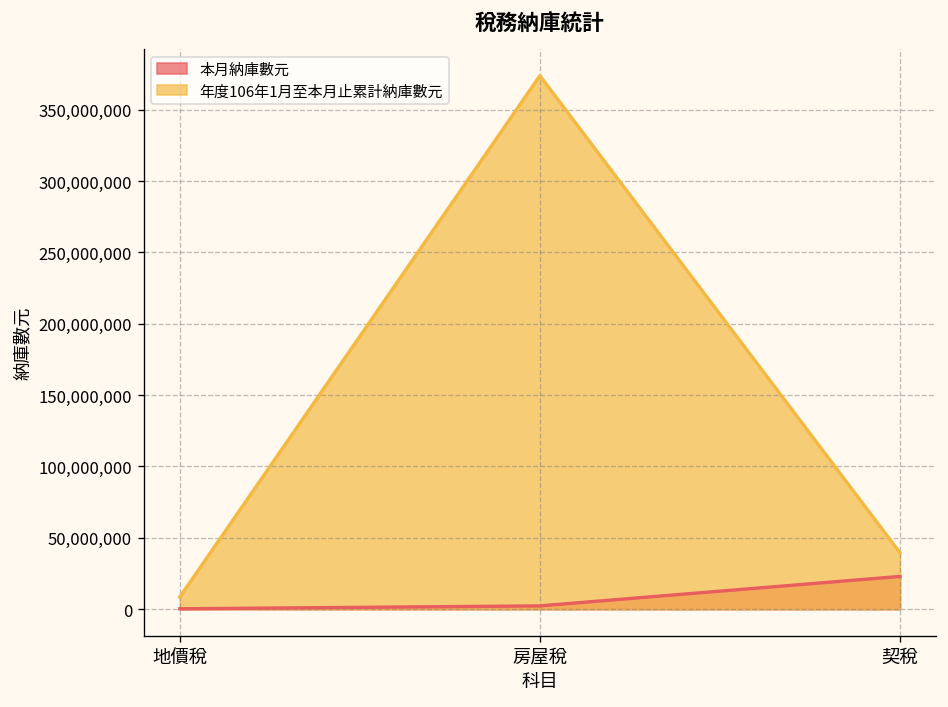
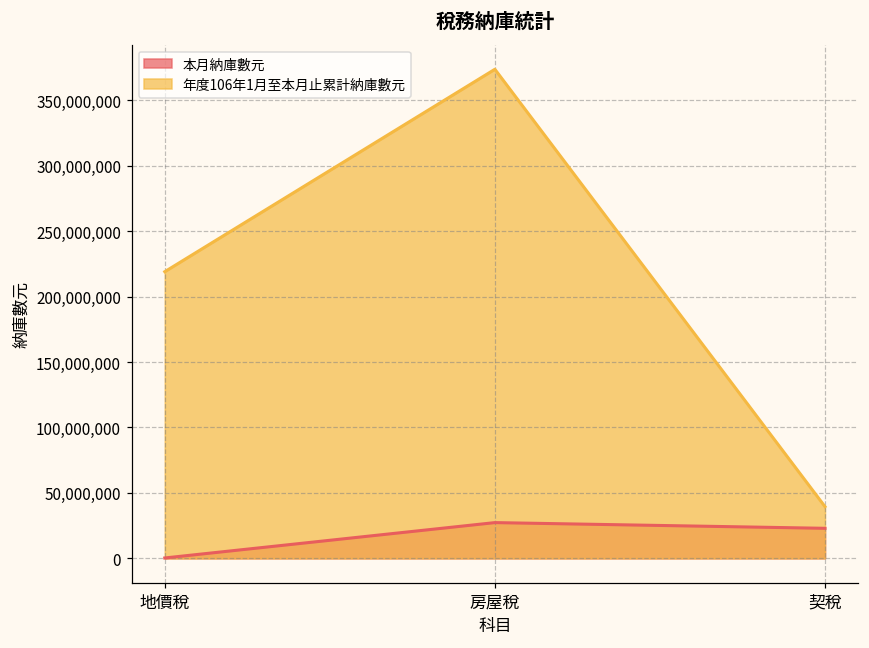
年度106年1月至本月止累計納庫數元, 地價稅: 8,000,000 -> 219,000,000
本月納庫數元, 房屋稅: 2,000,000 -> 27,000,000
